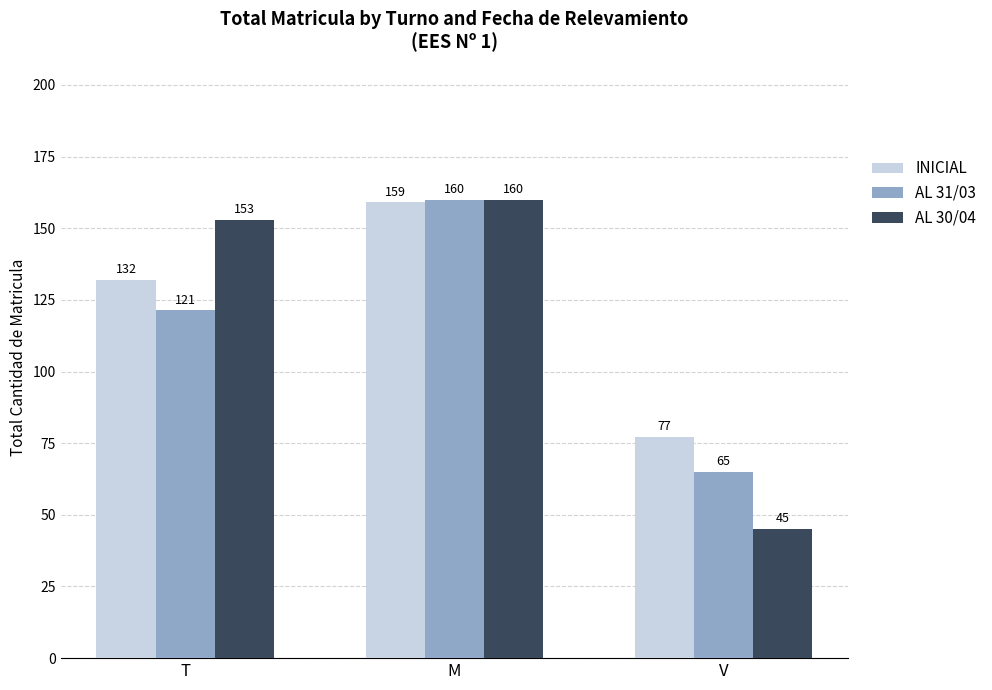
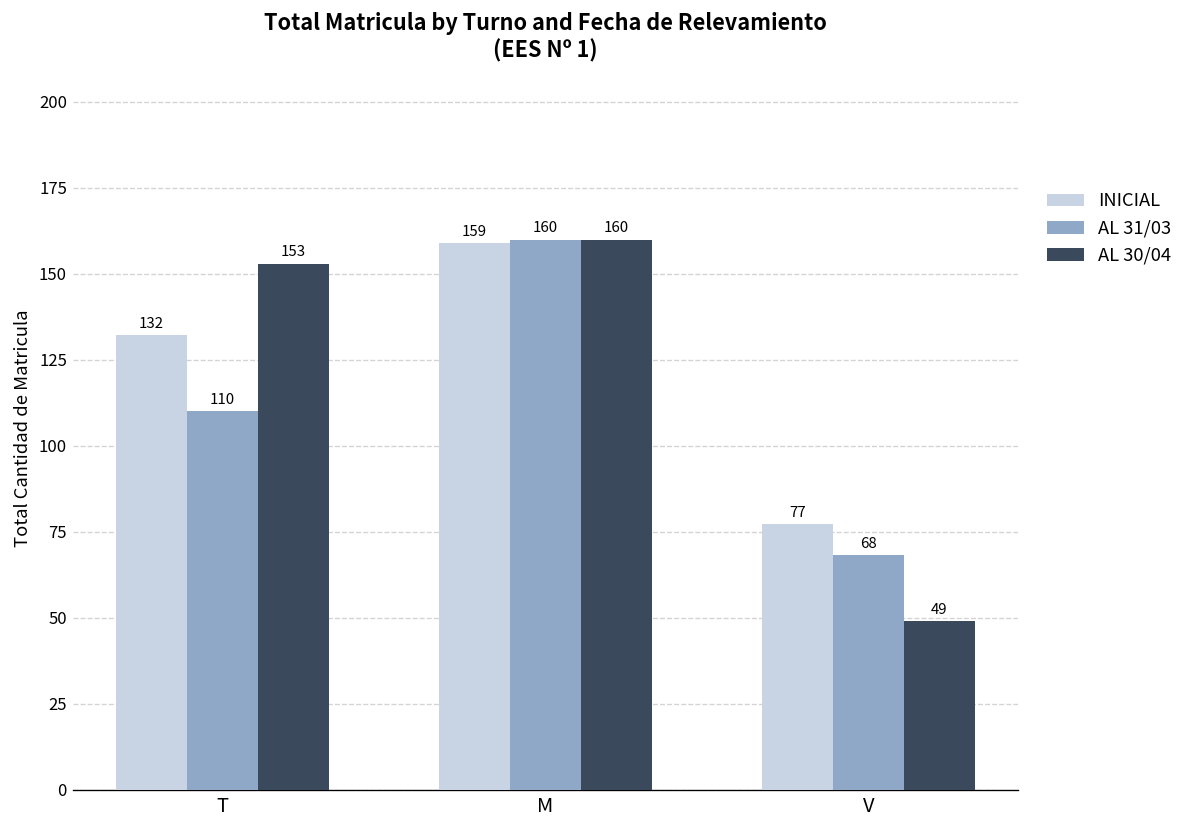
AL 31/03, T: 121 -> 110
AL 31/03, V: 65 -> 68
AL 30/04, V: 45 -> 49
